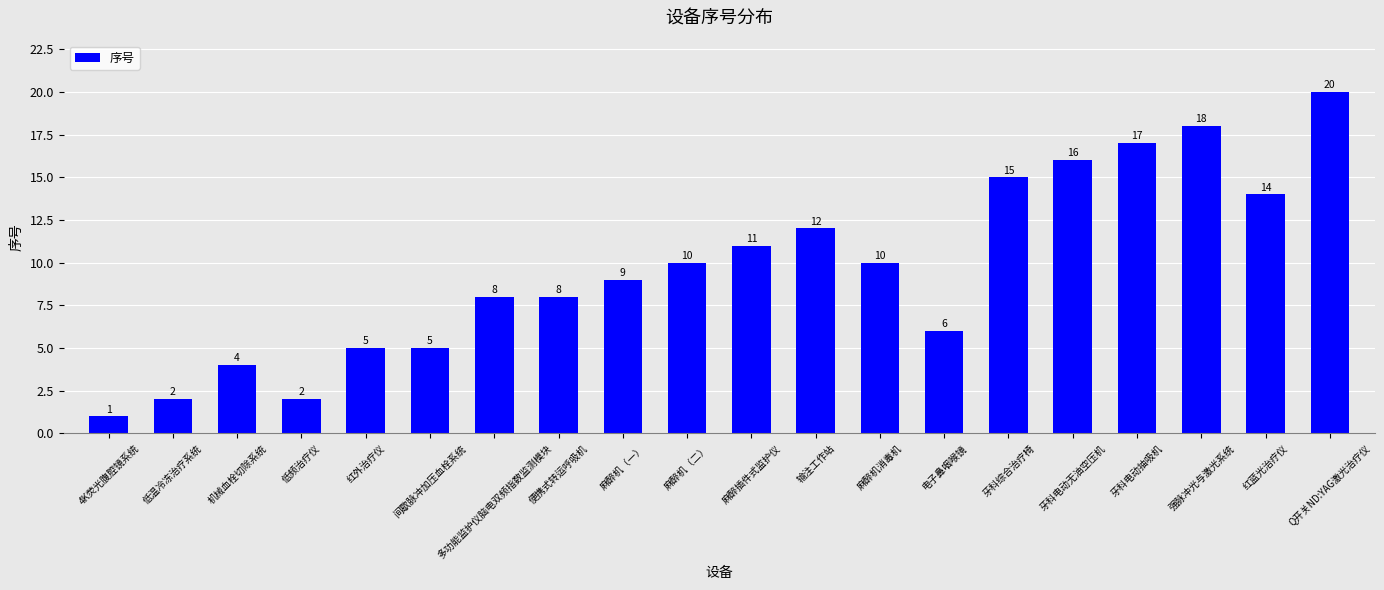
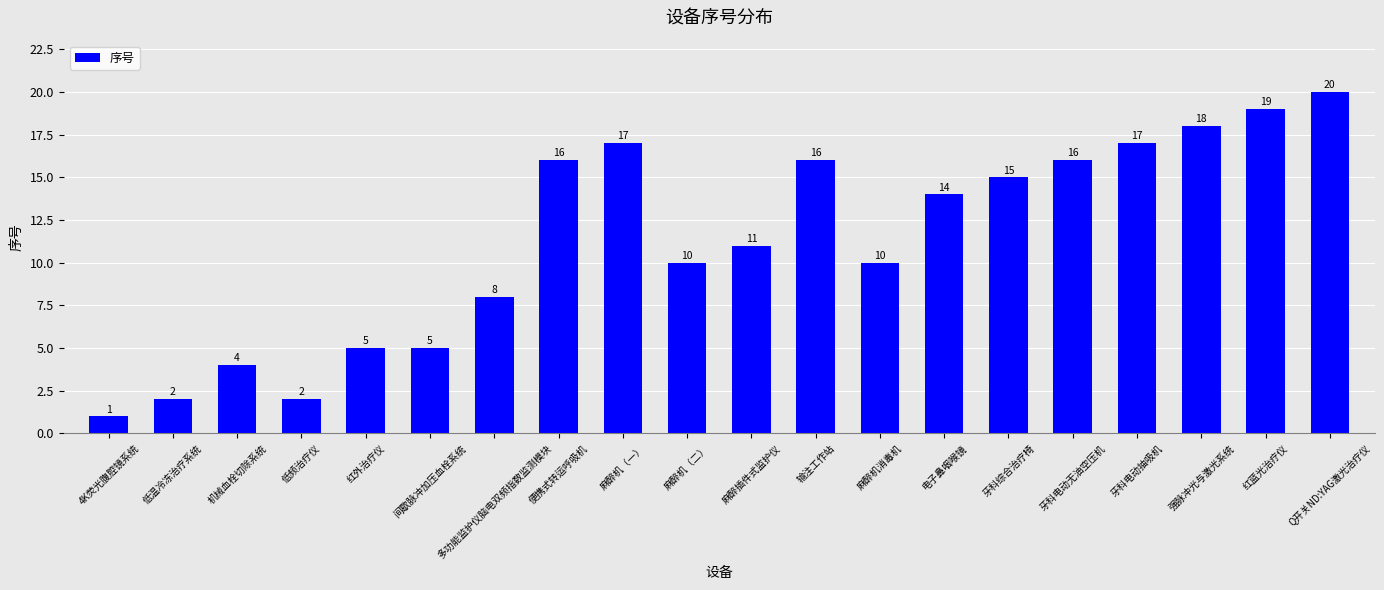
便携式转运呼吸机: 8 -> 16
麻醉机（一）: 9 -> 17
输注工作站: 12 -> 16
电子鼻咽喉镜: 6 -> 14
红蓝光治疗仪: 14 -> 19
